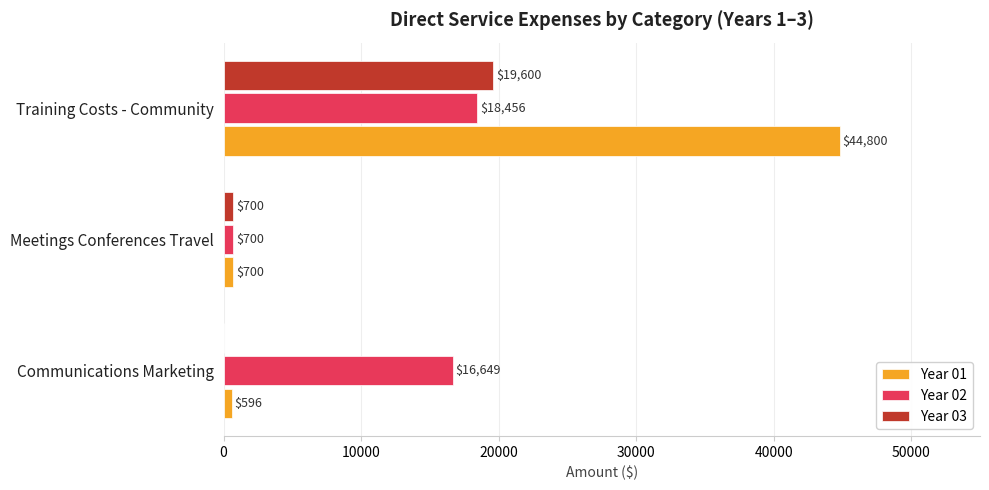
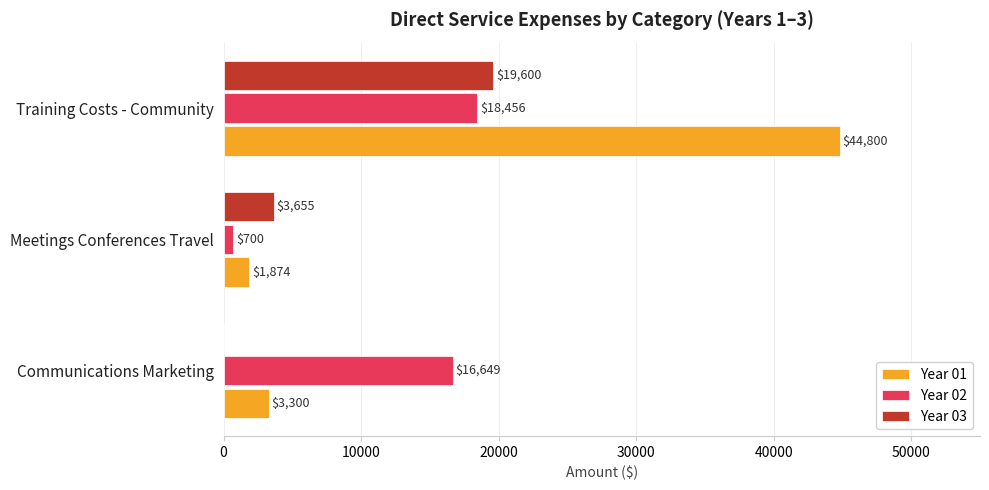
Year 03, Meetings Conferences Travel: $700 -> $3,655
Year 01, Meetings Conferences Travel: $700 -> $1,874
Year 01, Communications Marketing: $596 -> $3,300
